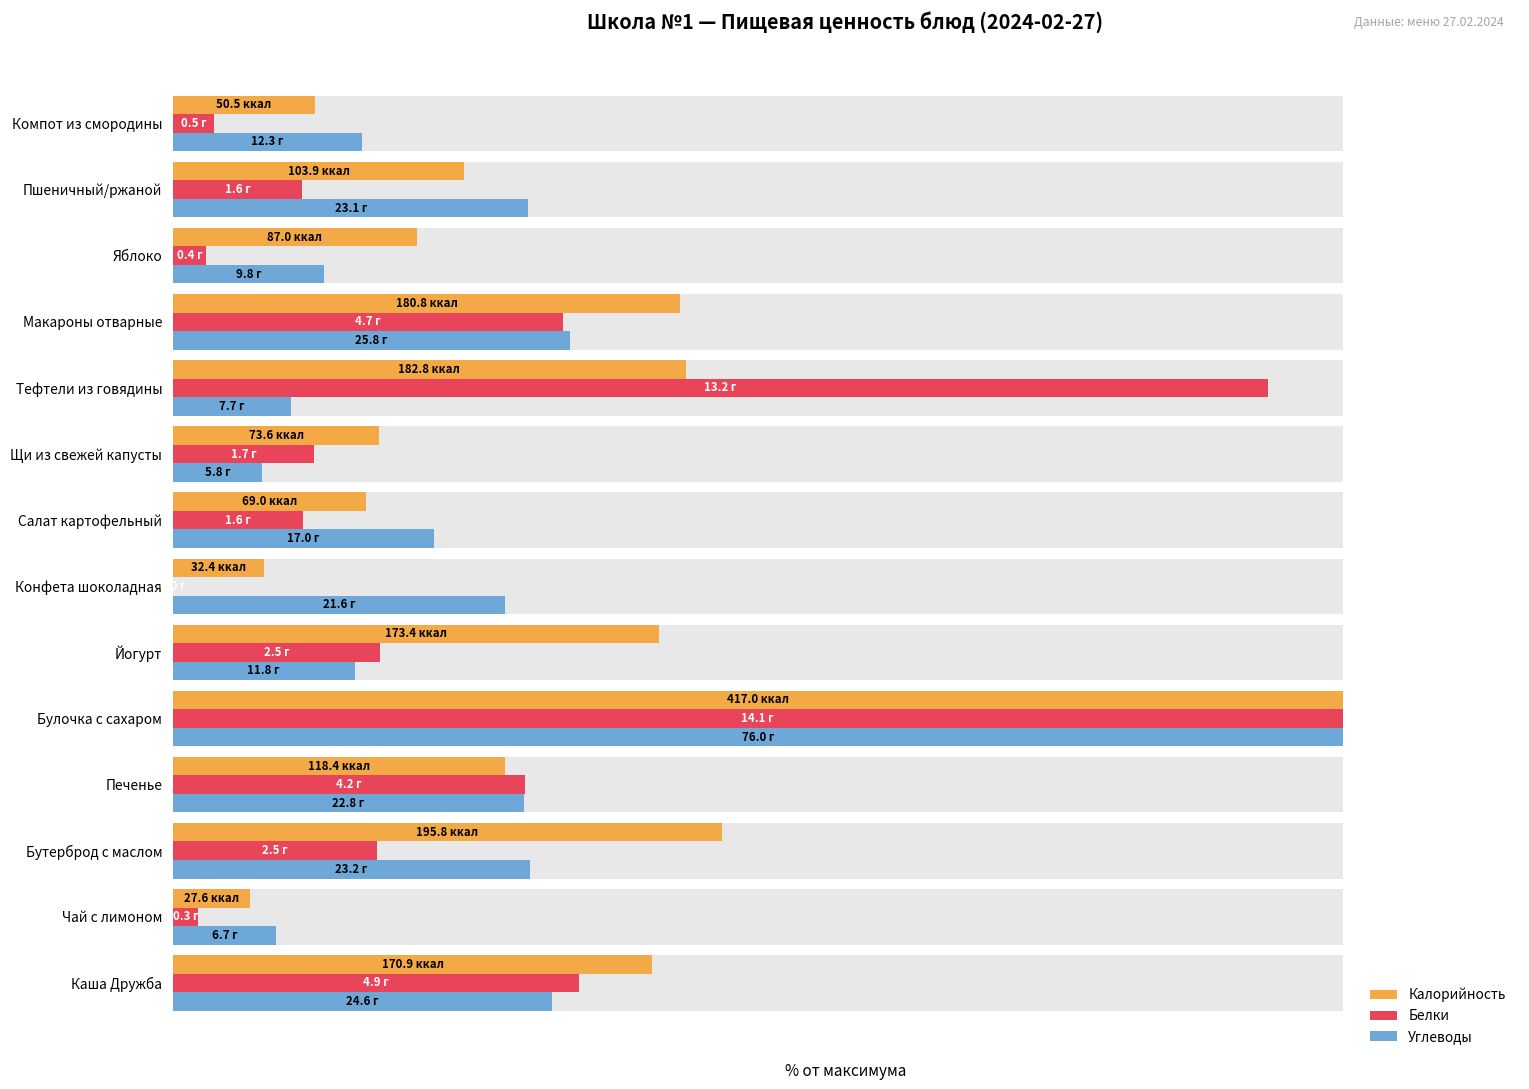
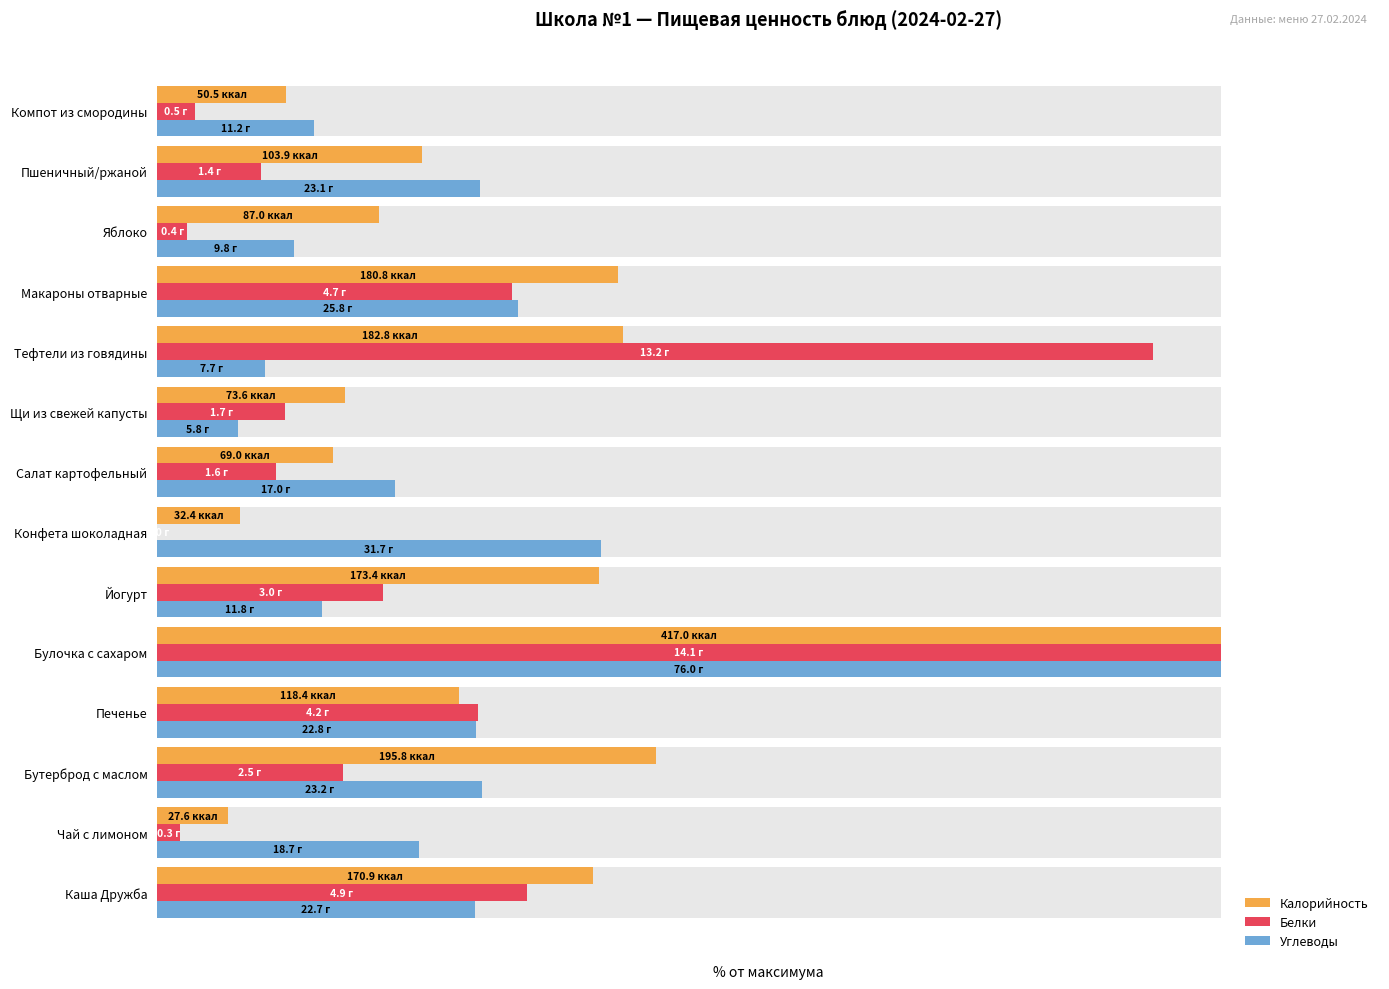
Углеводы, Компот из смородины: 12.3 -> 11.2
Белки, Пшеничный/ржаной: 1.6 -> 1.4
Углеводы, Конфета шоколадная: 21.6 -> 31.7
Белки, Йогурт: 2.5 -> 3.0
Углеводы, Чай с лимоном: 6.7 -> 18.7
Углеводы, Каша Дружба: 24.6 -> 22.7
